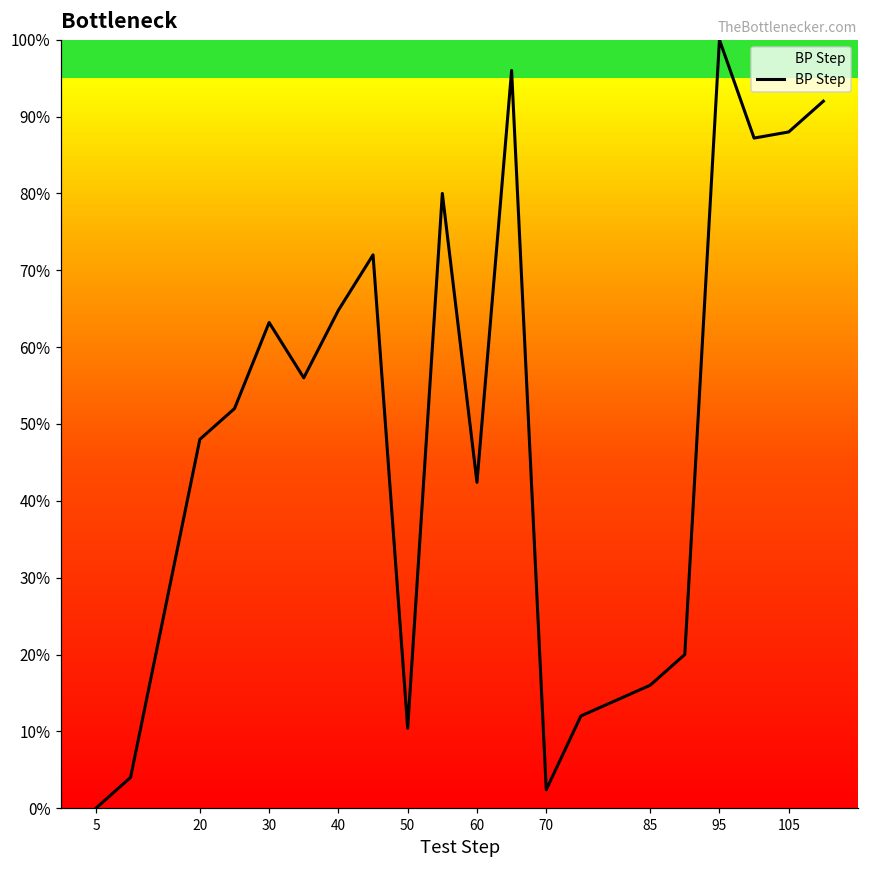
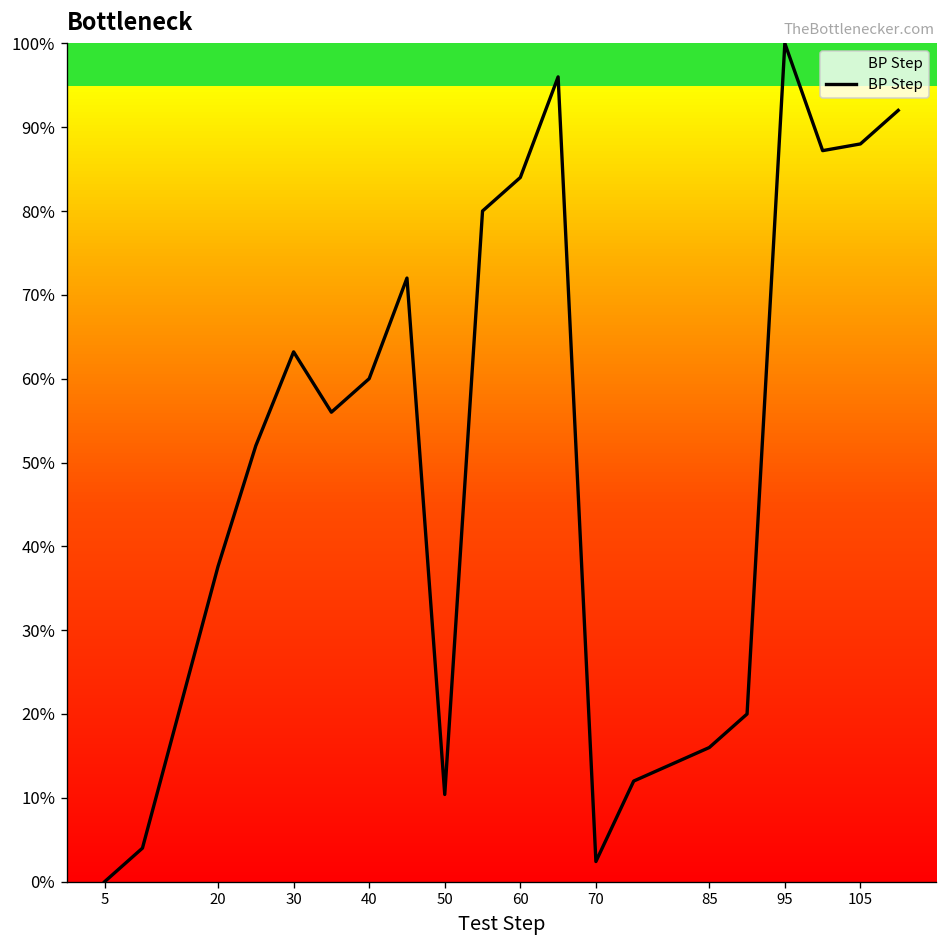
20: 48% -> 38%
40: 65% -> 60%
60: 42% -> 84%
